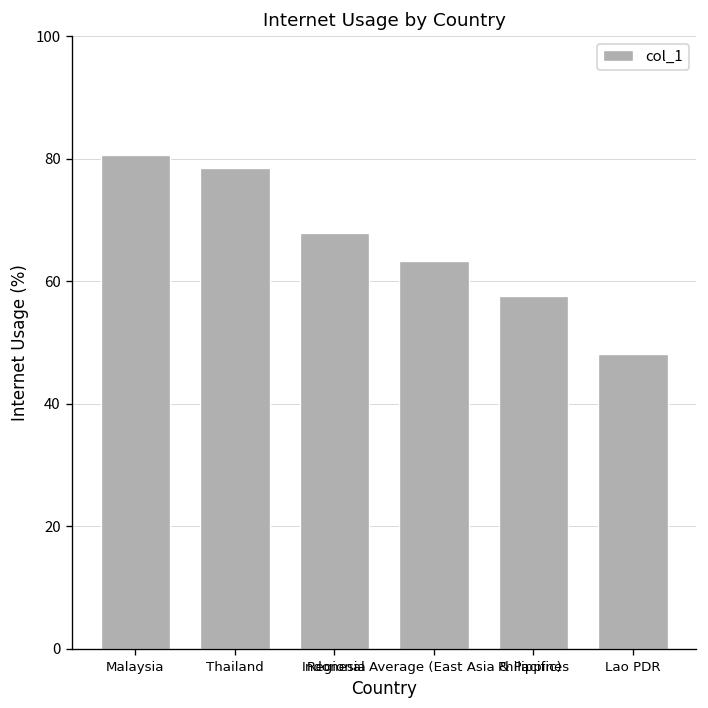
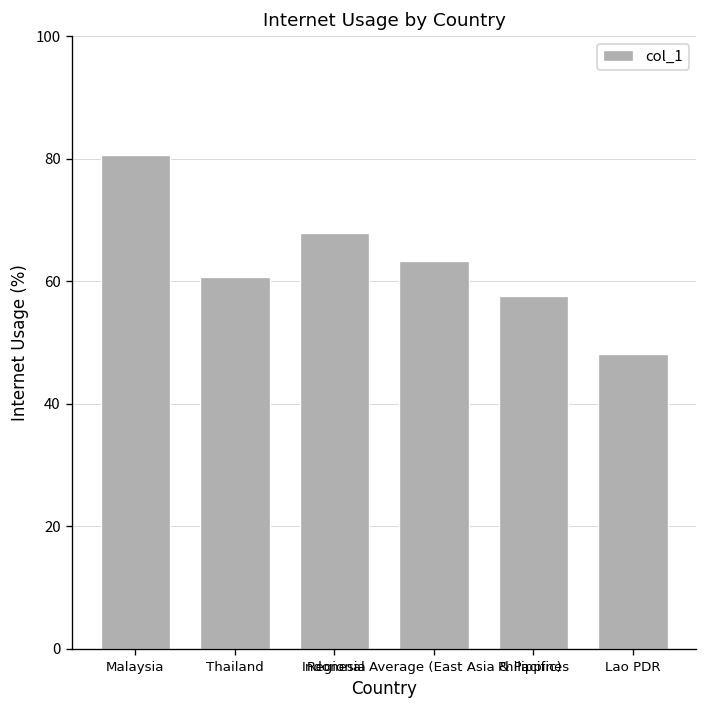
Thailand: 78 -> 61
